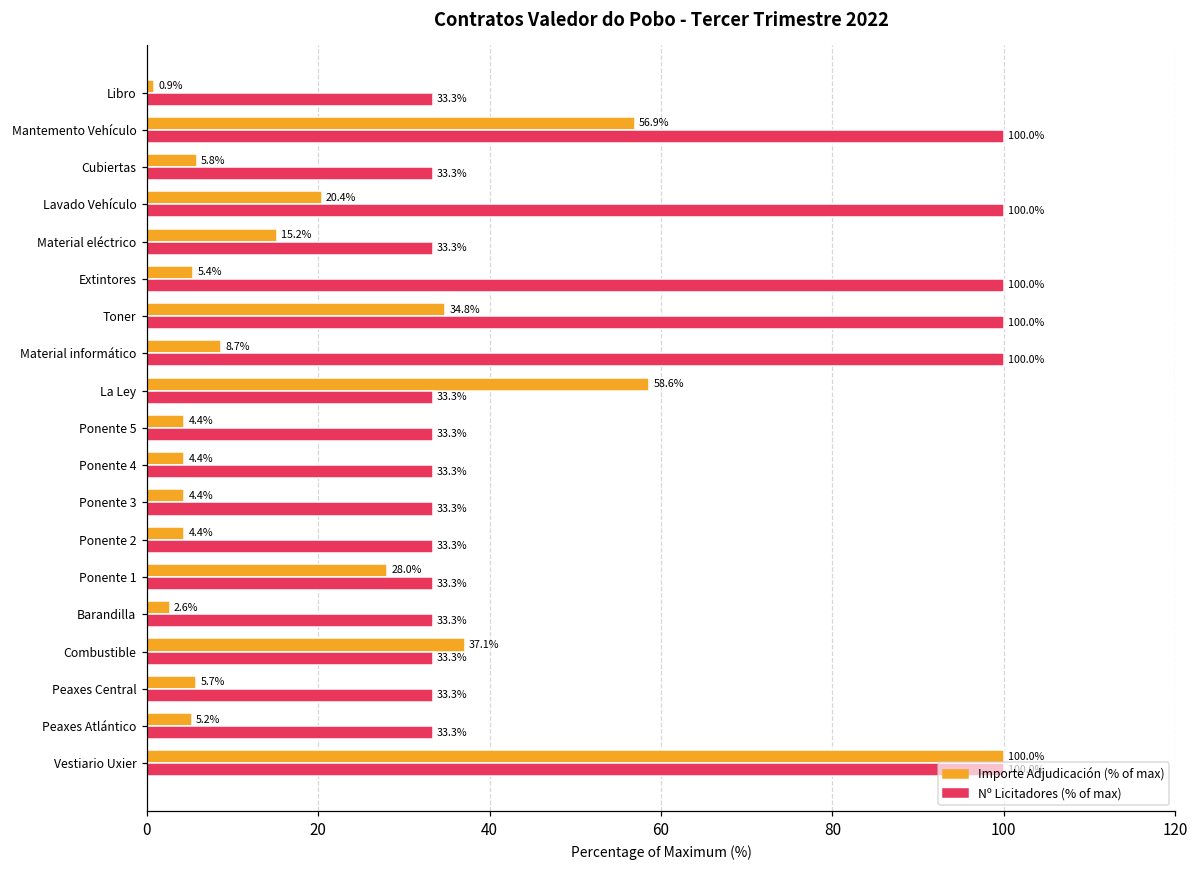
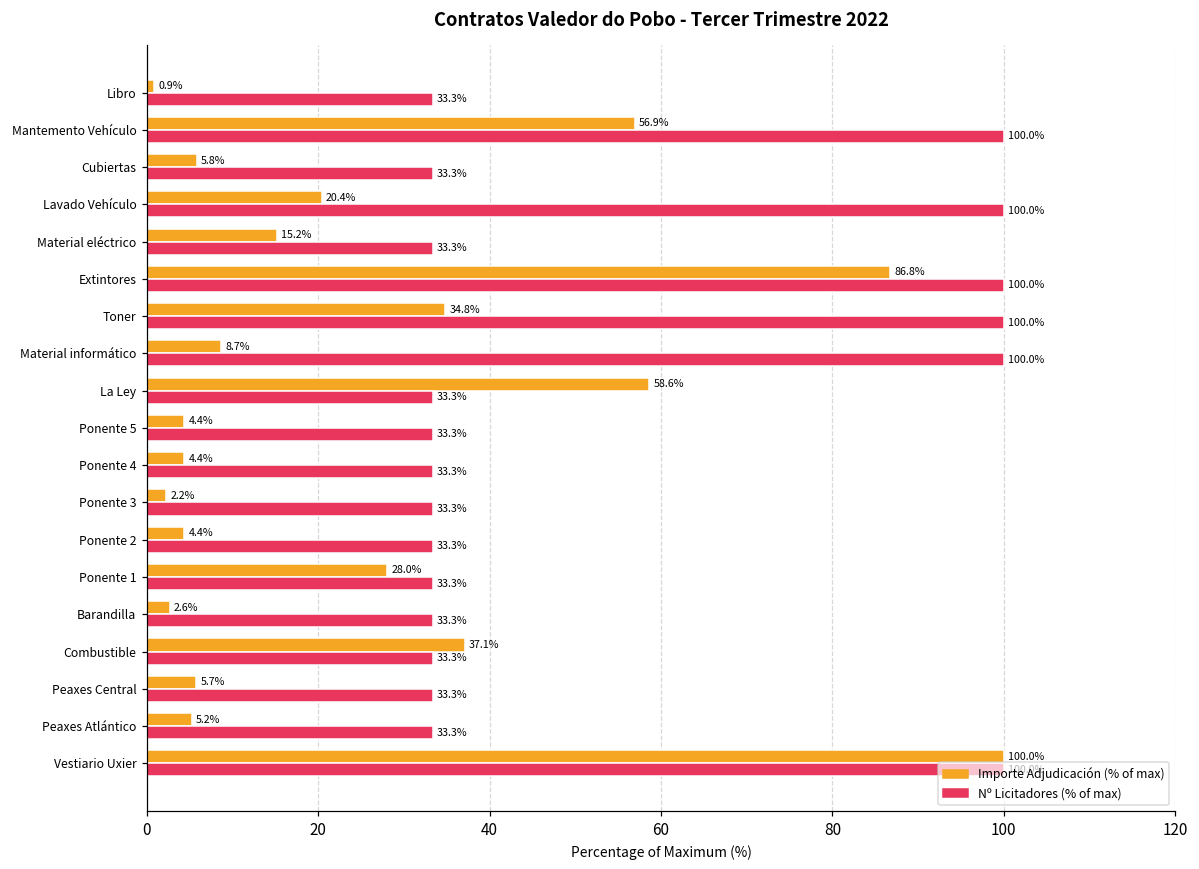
Importe Adjudicación (% of max), Extintores: 5.4% -> 86.8%
Importe Adjudicación (% of max), Ponente 3: 4.4% -> 2.2%
